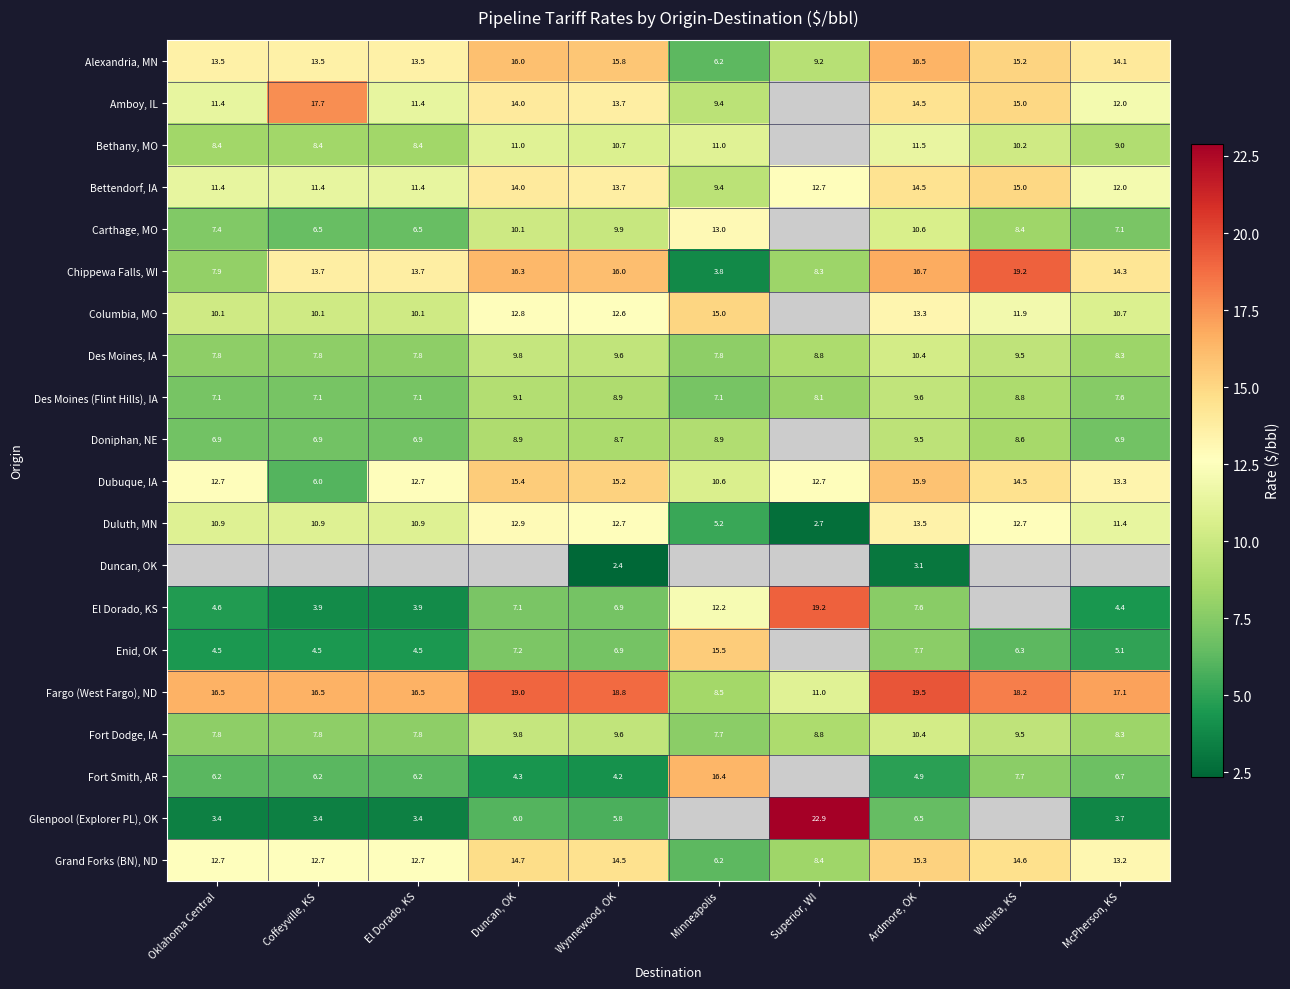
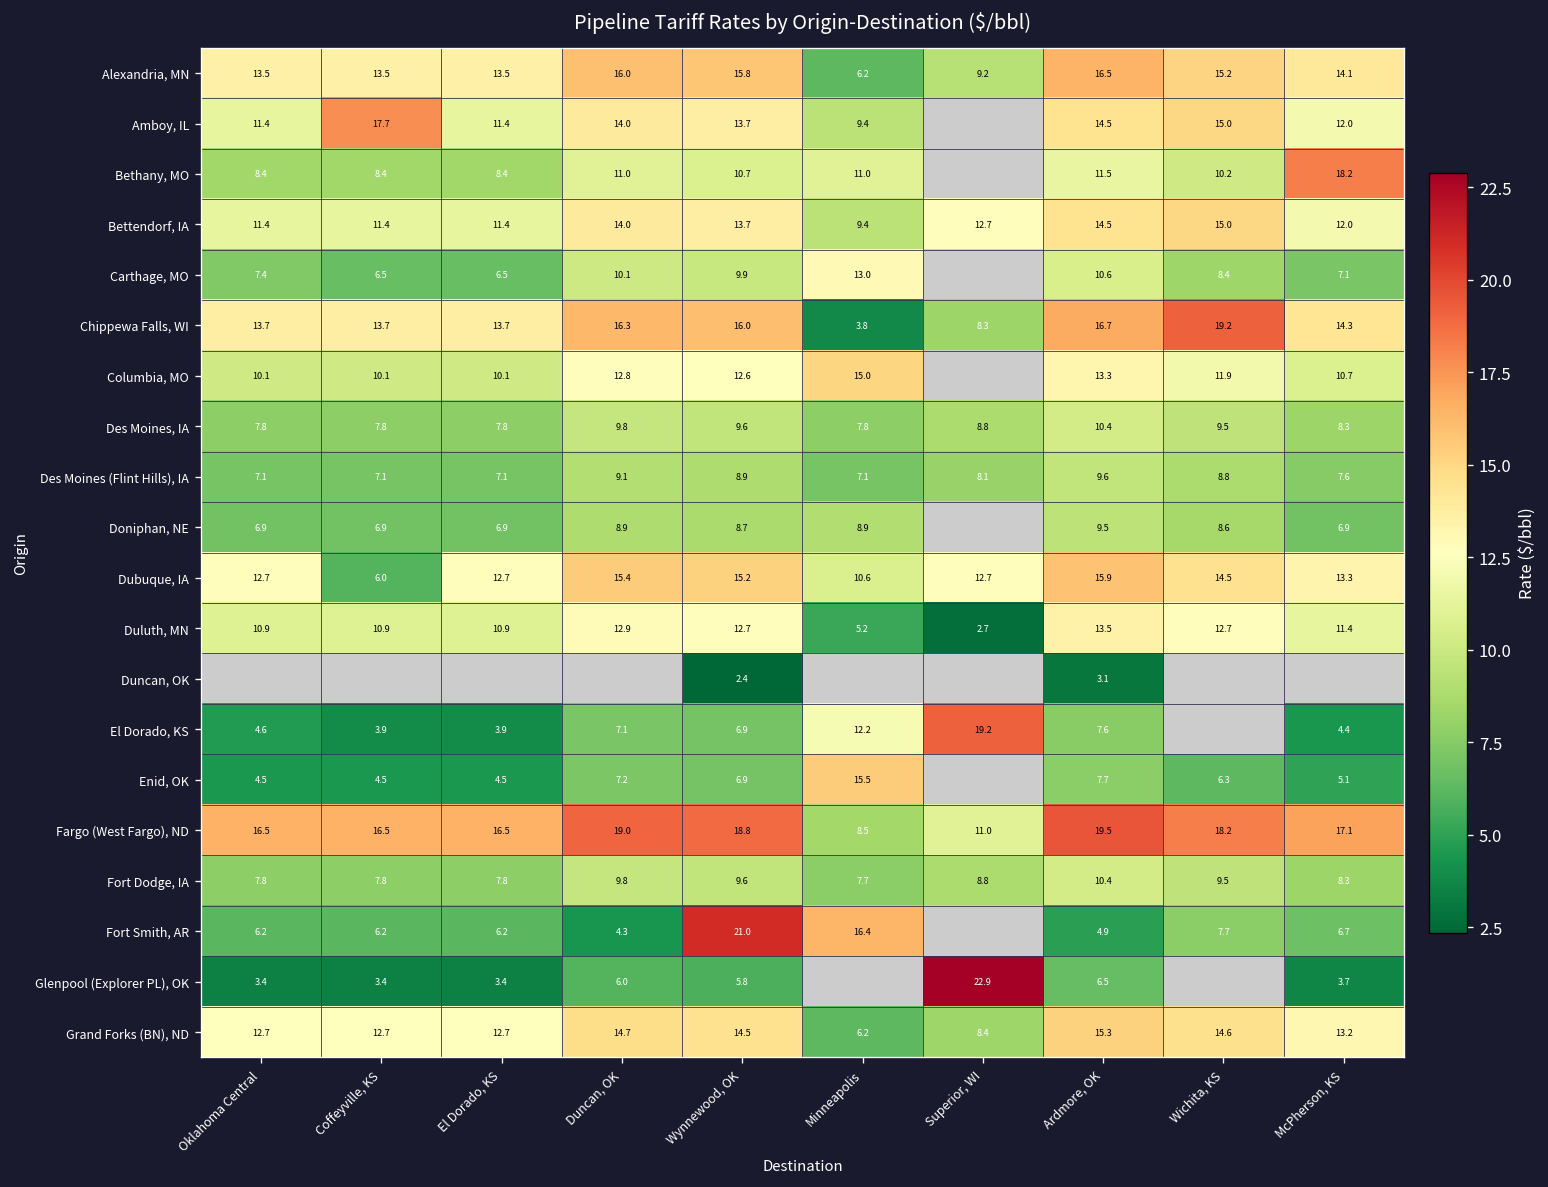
Bethany, MO, McPherson, KS: 9.0 -> 18.2
Chippewa Falls, WI, Oklahoma Central: 7.9 -> 13.7
Fort Smith, AR, Wynnewood, OK: 4.2 -> 21.0
